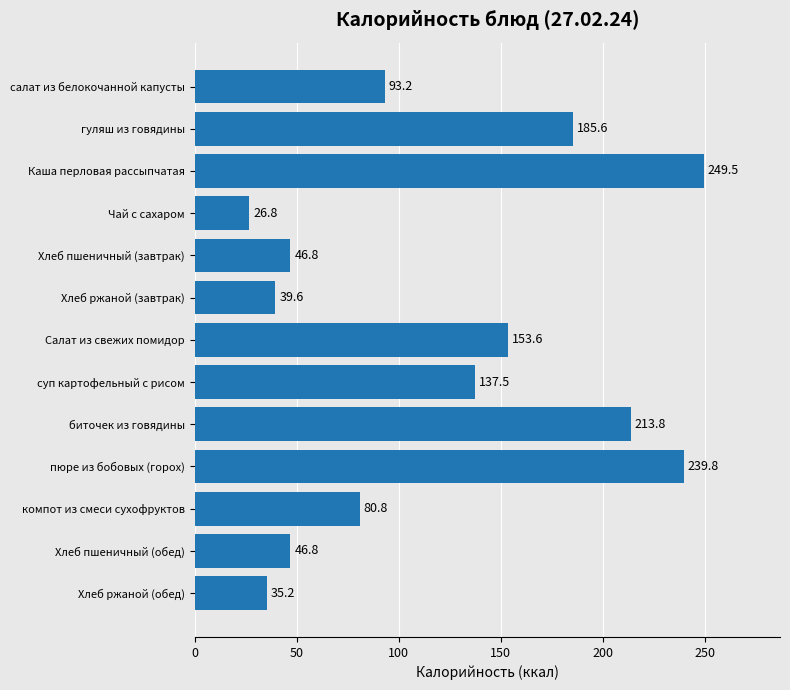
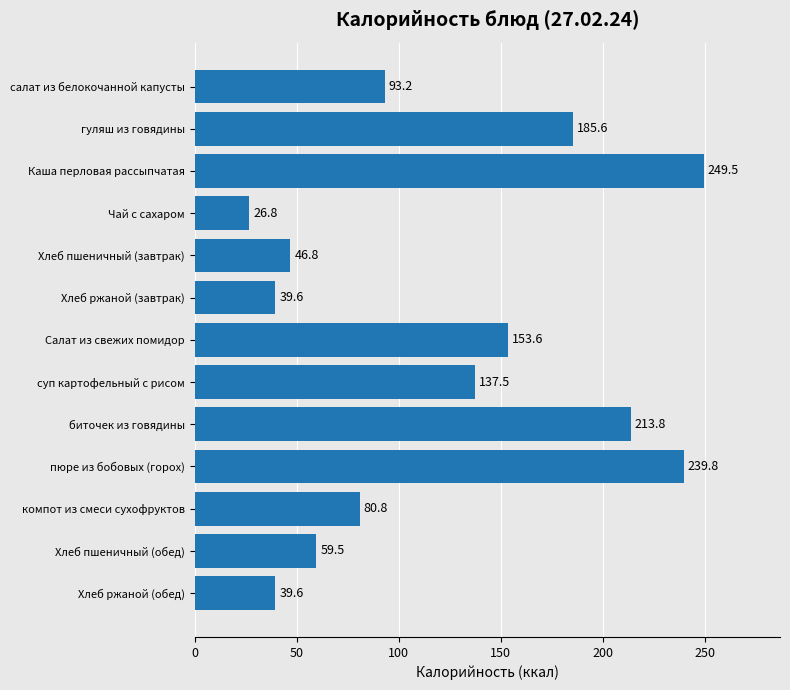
Хлеб пшеничный (обед): 46.8 -> 59.5
Хлеб ржаной (обед): 35.2 -> 39.6
